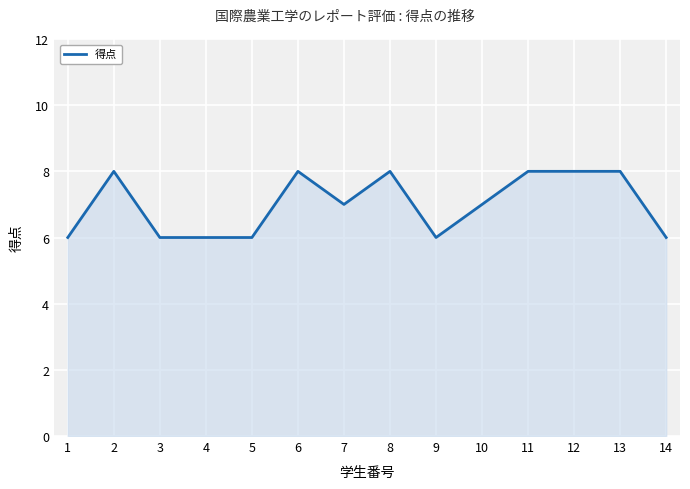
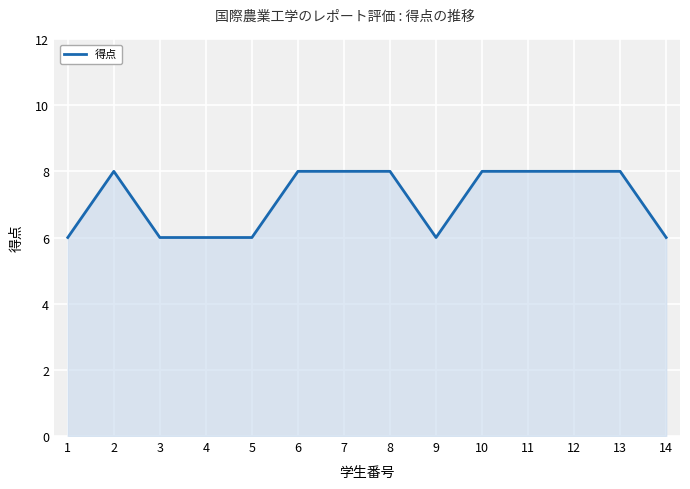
7: 7 -> 8
10: 7 -> 8
